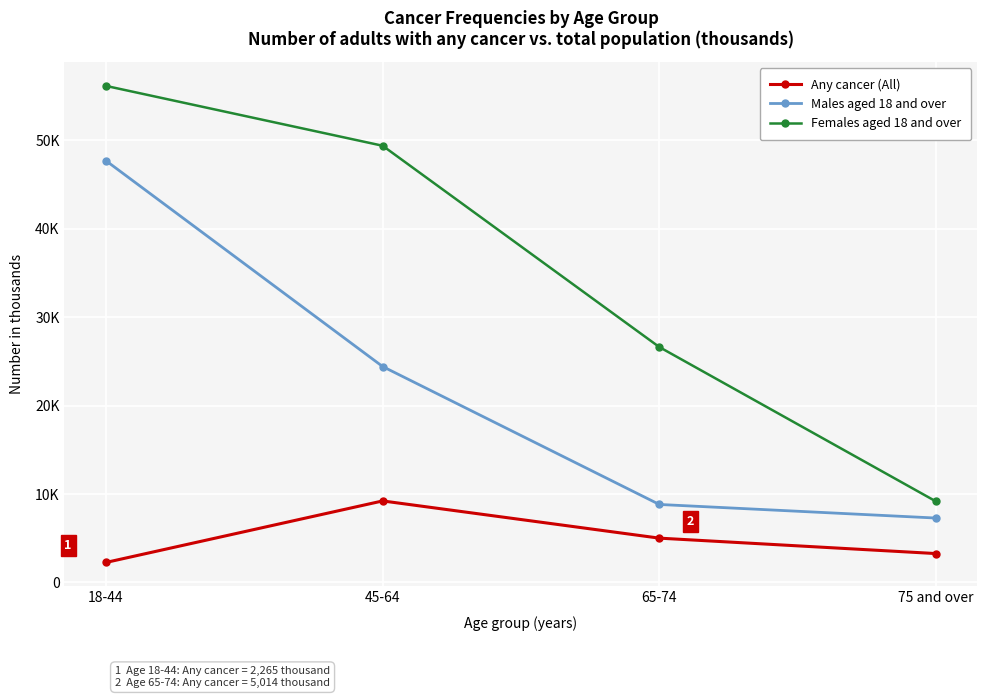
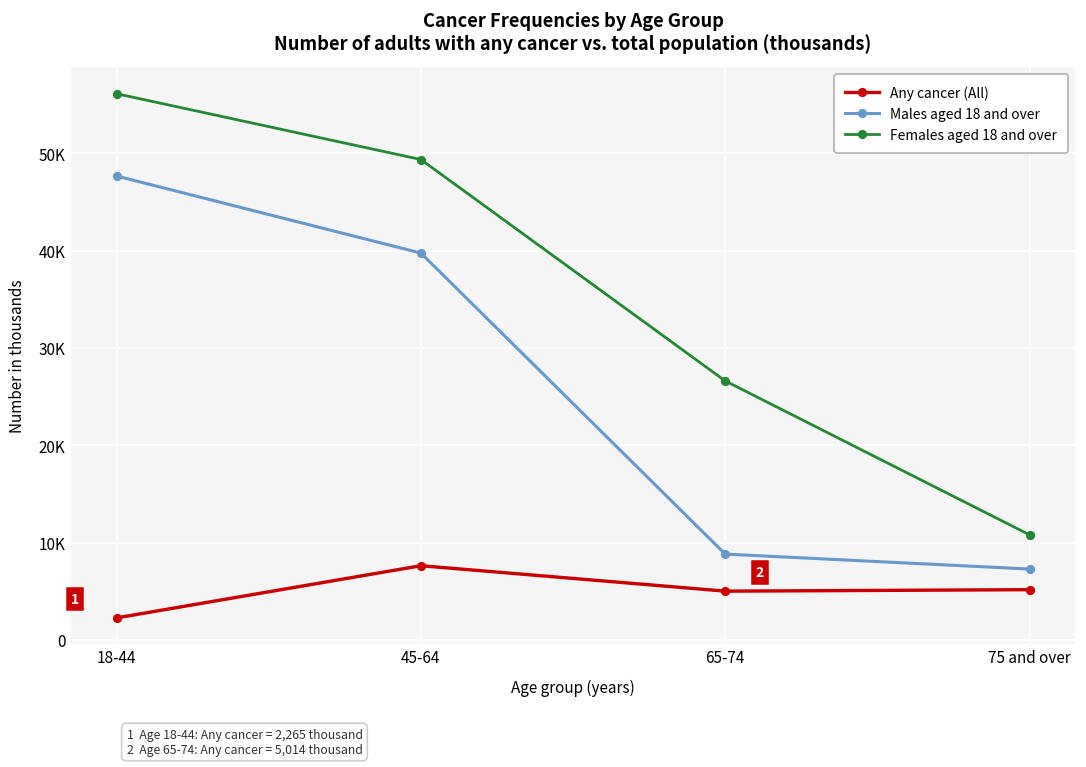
Any cancer (All), 45-64: 9000 -> 8000
Males aged 18 and over, 45-64: 24000 -> 40000
Any cancer (All), 75 and over: 3000 -> 5000
Females aged 18 and over, 75 and over: 9000 -> 11000
